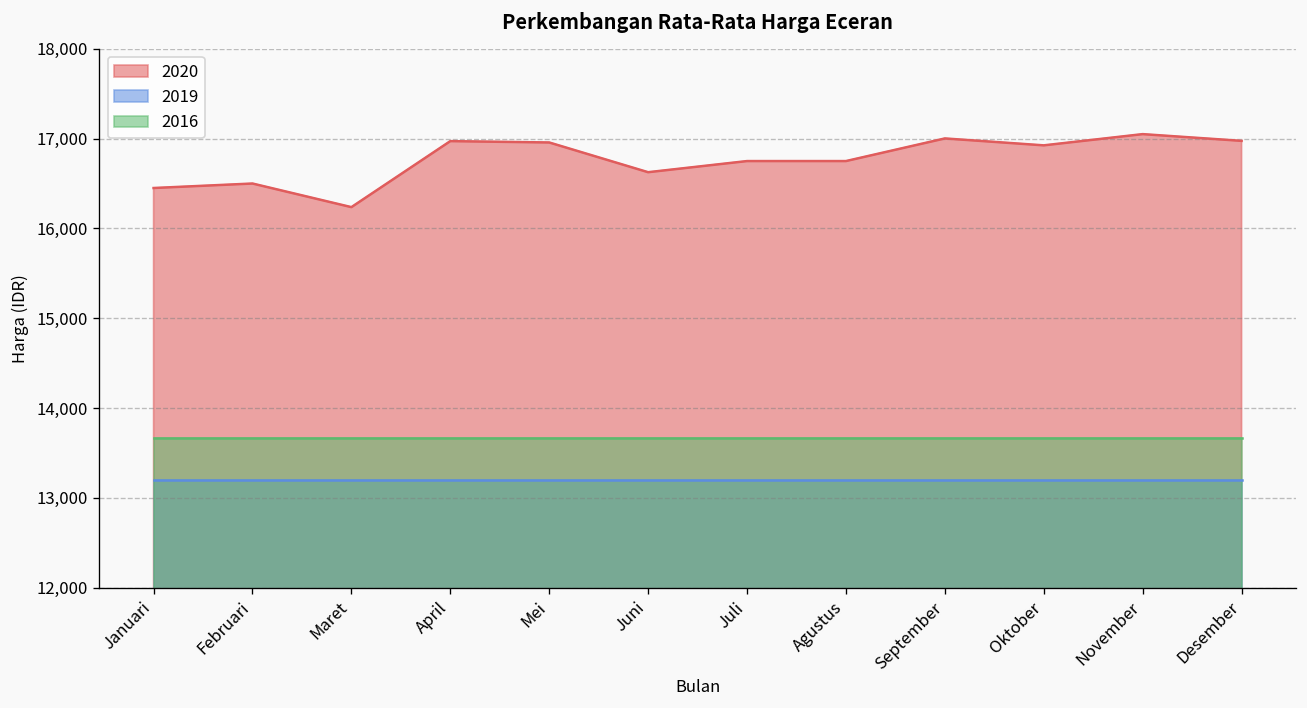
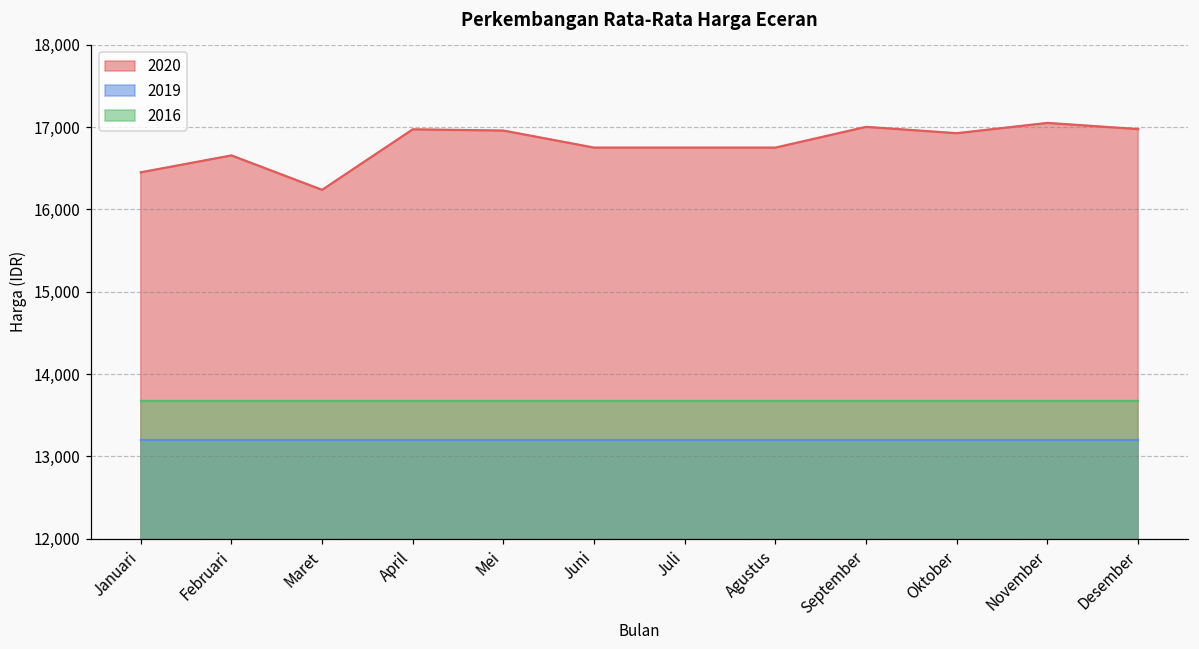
2020, Februari: 16,500 -> 16,700
2020, Juni: 16,600 -> 16,800
